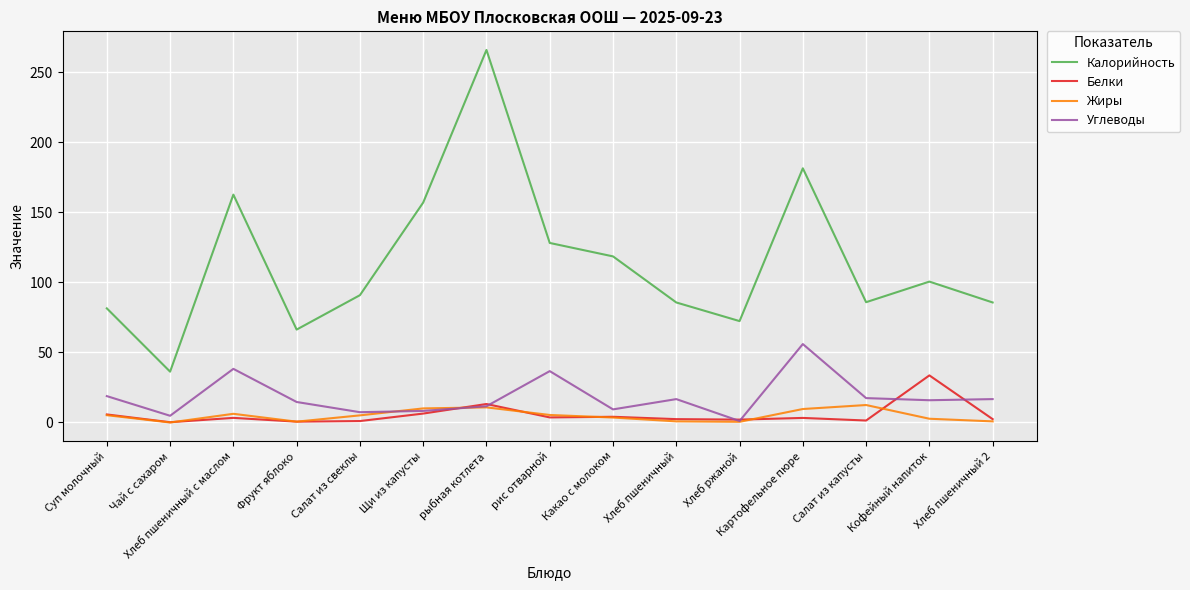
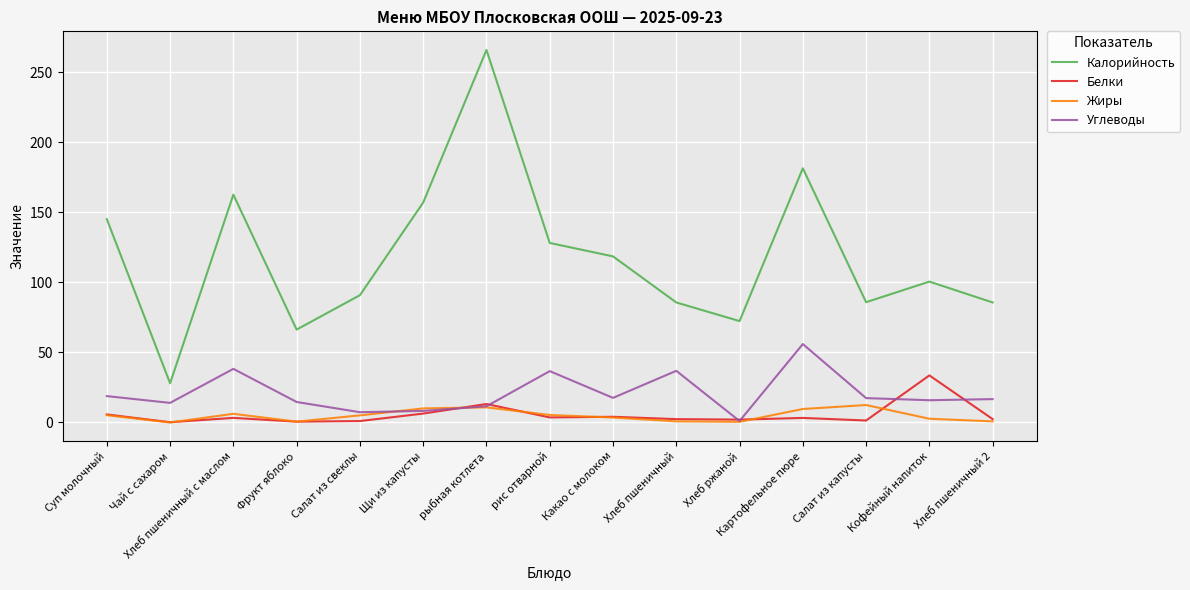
Калорийность, Суп молочный: 82 -> 145
Калорийность, Чай с сахаром: 36 -> 28
Углеводы, Чай с сахаром: 5 -> 14
Углеводы, Какао с молоком: 9 -> 18
Углеводы, Хлеб пшеничный: 17 -> 37
